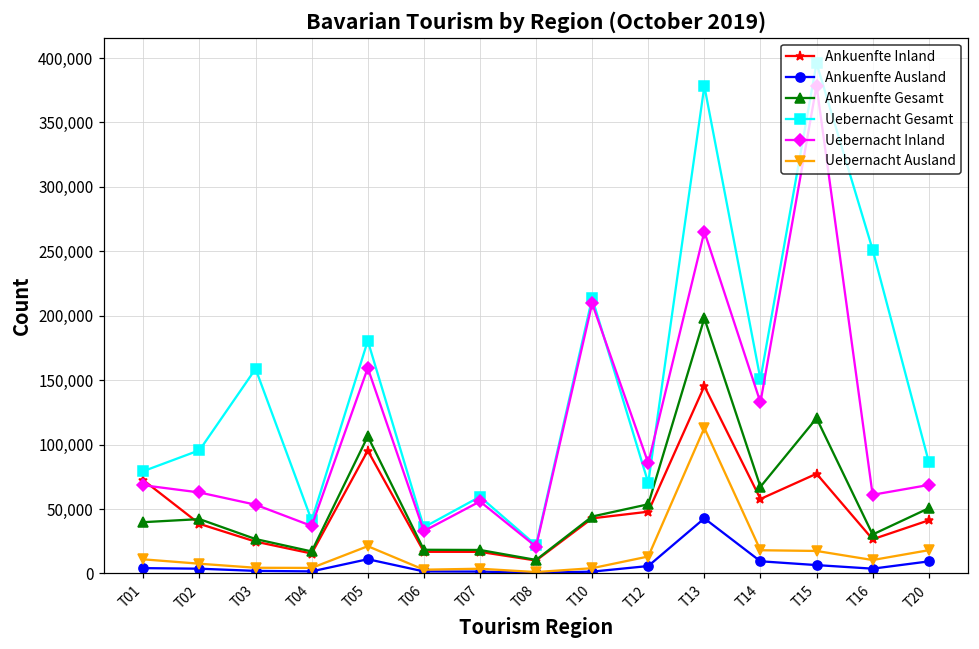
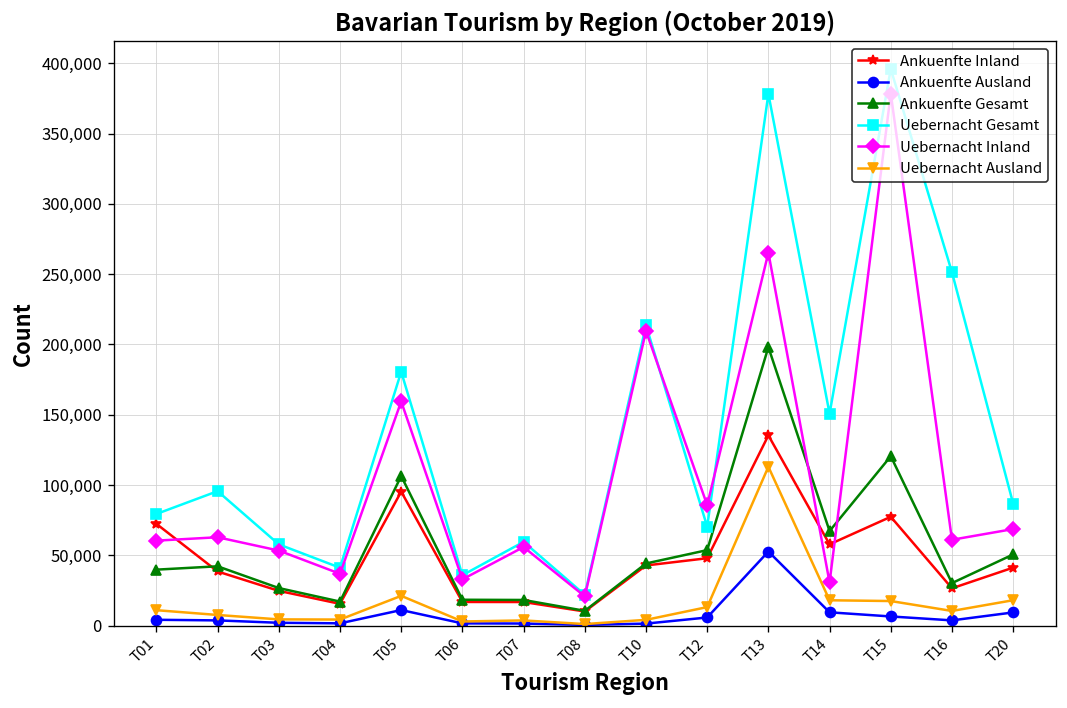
Uebernacht Inland, T01: 68,000 -> 60,000
Uebernacht Gesamt, T03: 159,000 -> 58,000
Ankuenfte Inland, T13: 145,000 -> 135,000
Ankuenfte Ausland, T13: 43,000 -> 53,000
Uebernacht Inland, T14: 133,000 -> 31,000
